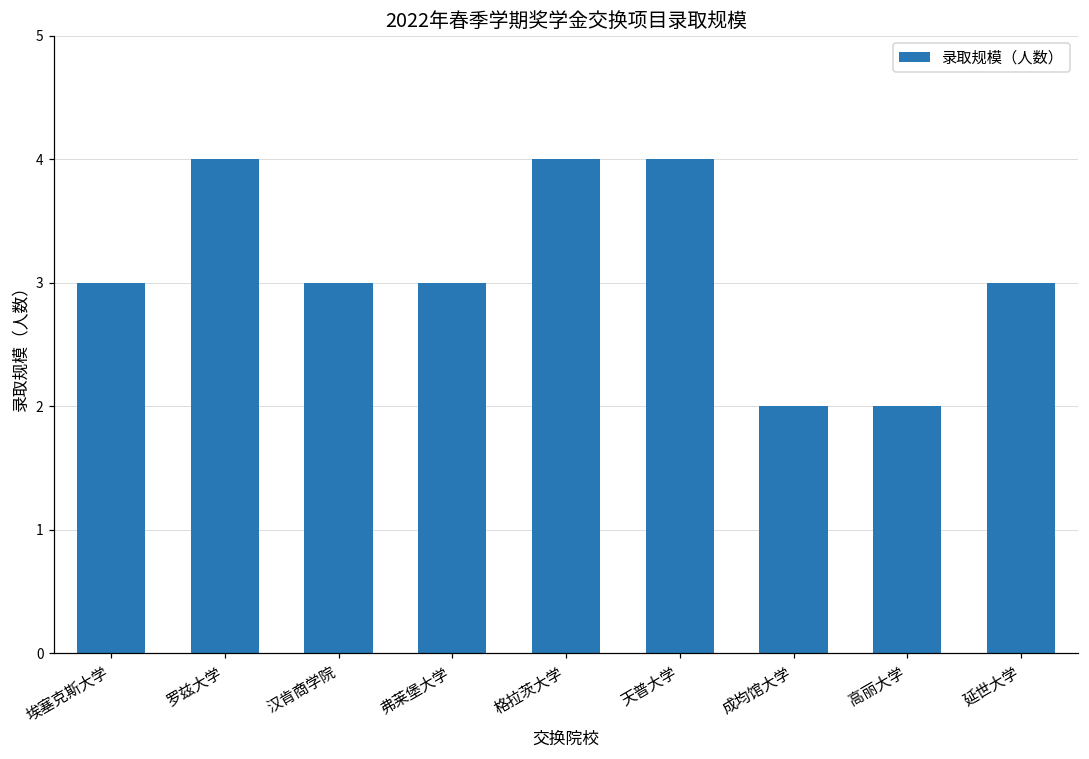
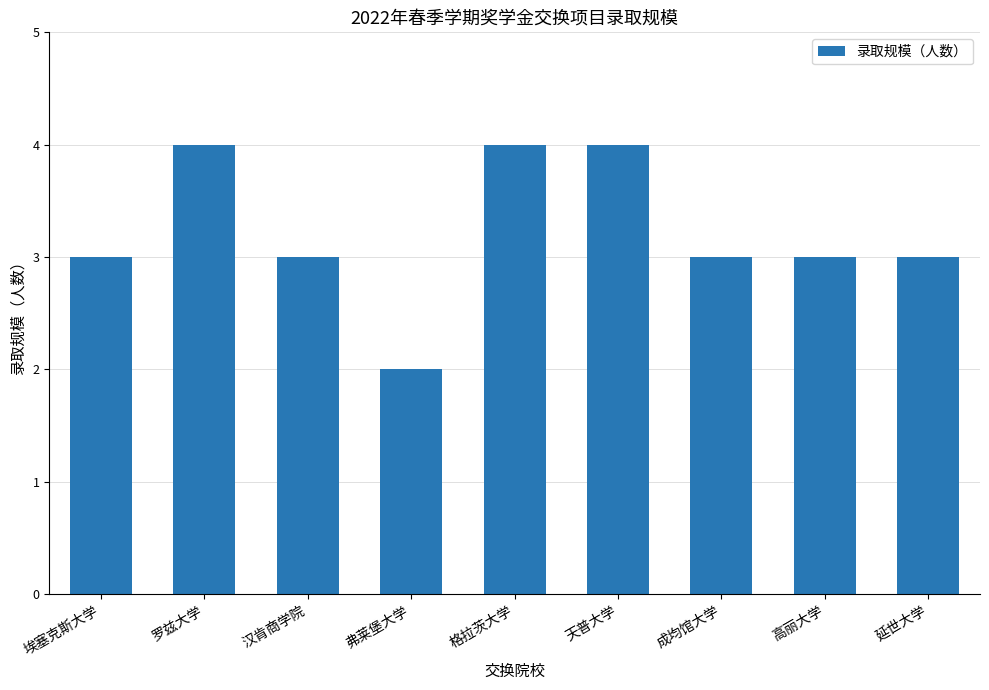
弗莱堡大学: 3 -> 2
成均馆大学: 2 -> 3
高丽大学: 2 -> 3
